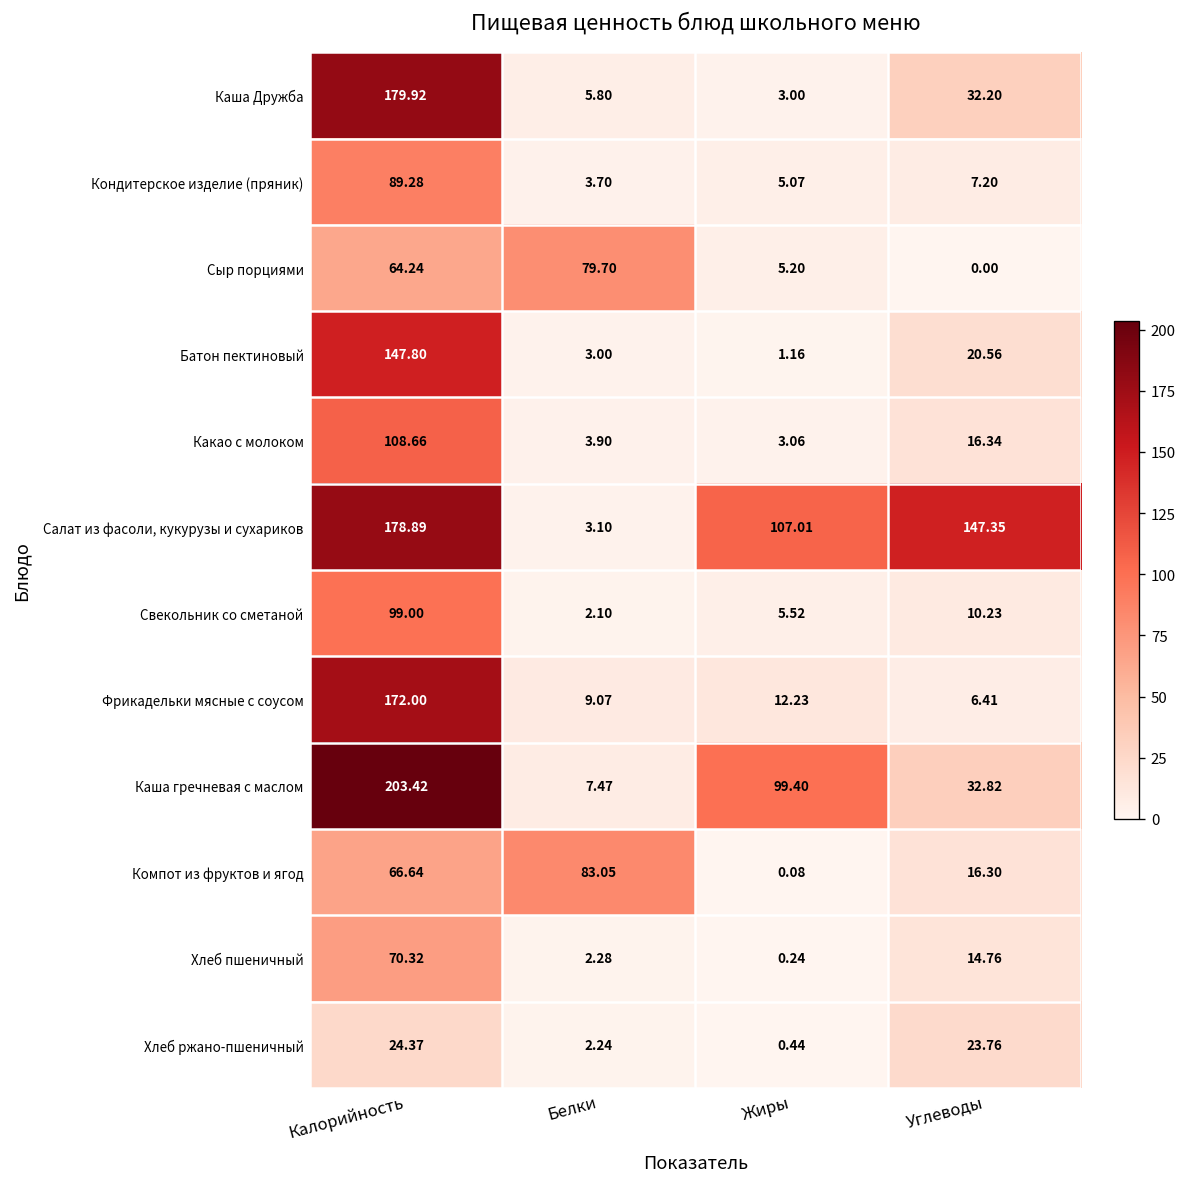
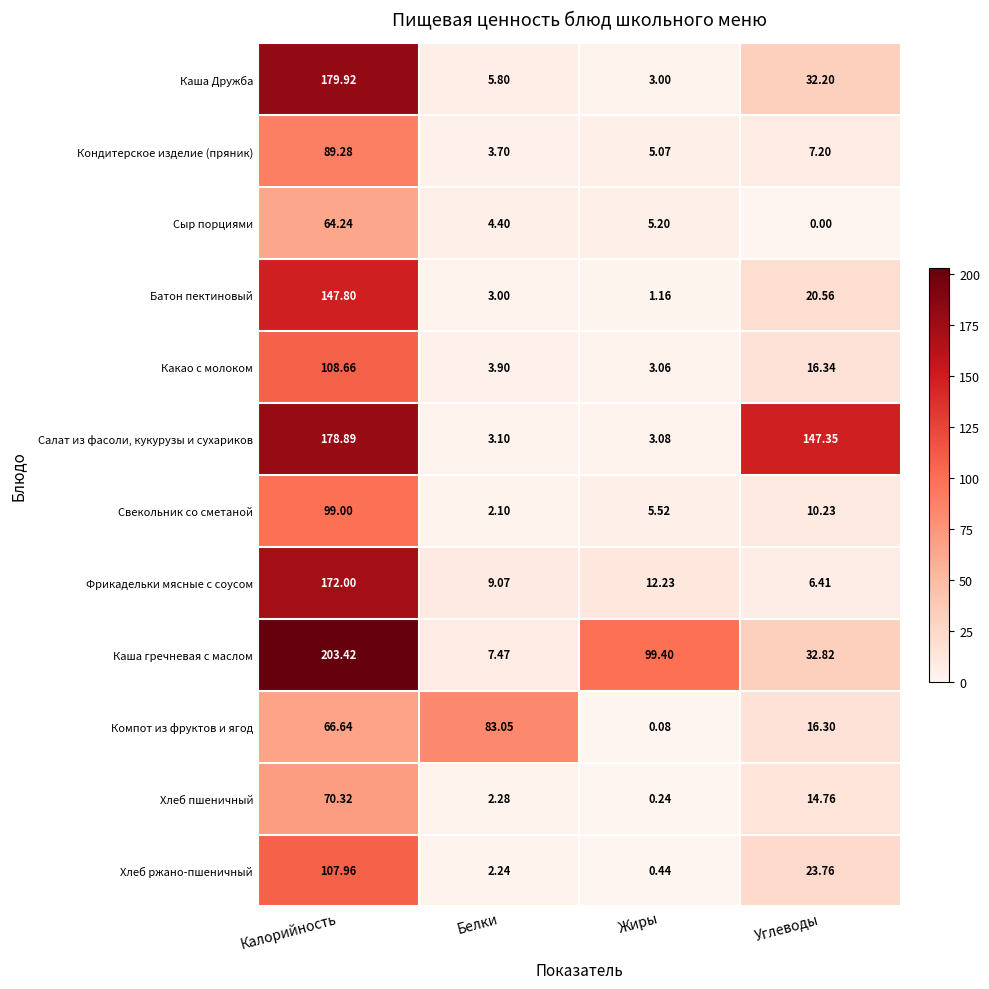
Сыр порциями, Белки: 79.70 -> 4.40
Салат из фасоли, кукурузы и сухариков, Жиры: 107.01 -> 3.08
Хлеб ржано-пшеничный, Калорийность: 24.37 -> 107.96
